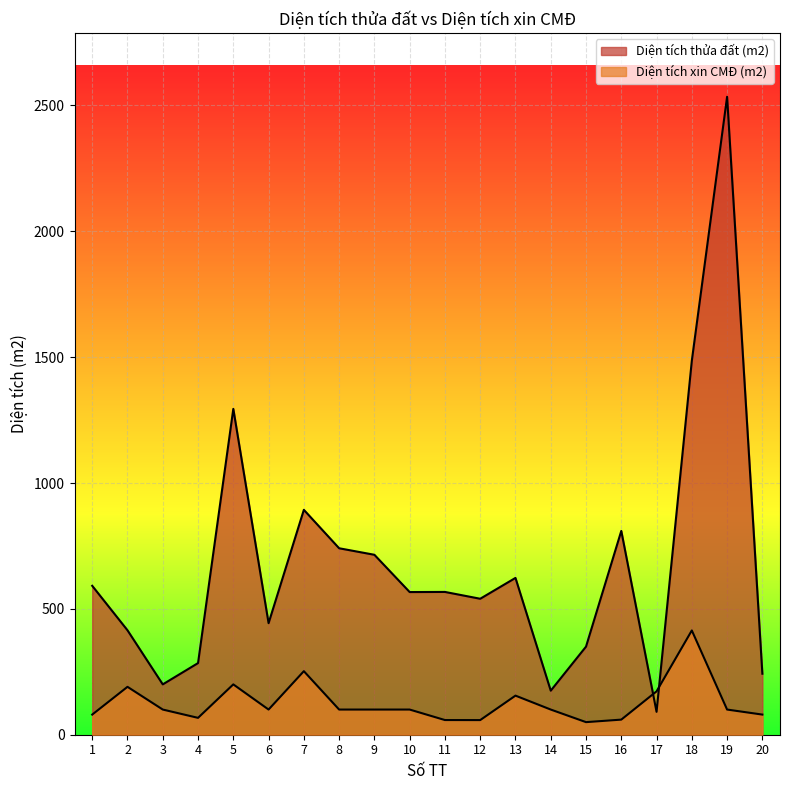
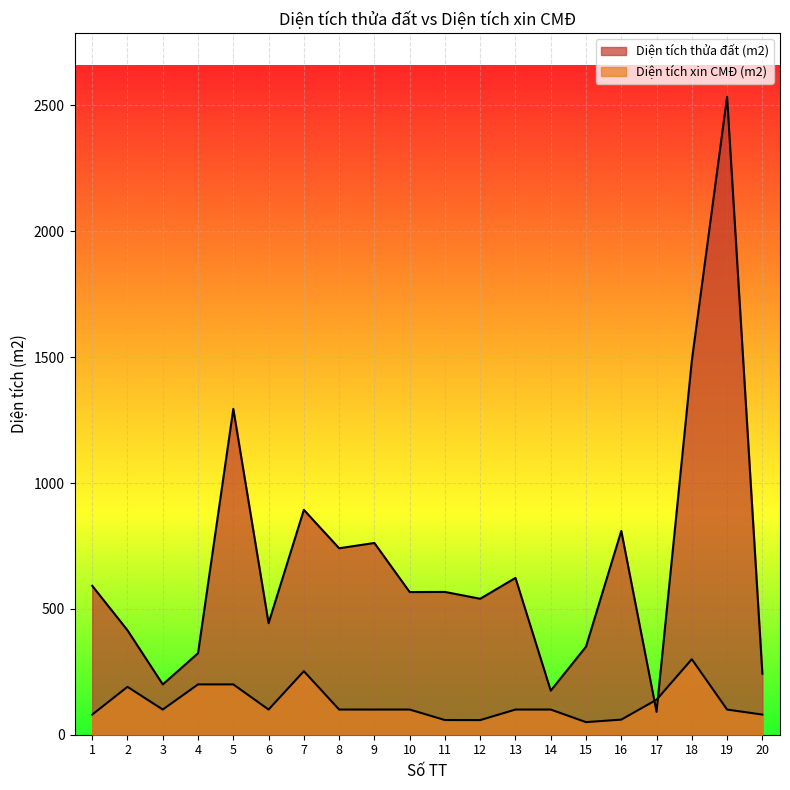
Diện tích thửa đất (m2), 4: 280 -> 320
Diện tích xin CMĐ (m2), 4: 70 -> 200
Diện tích thửa đất (m2), 9: 710 -> 760
Diện tích xin CMĐ (m2), 13: 160 -> 100
Diện tích xin CMĐ (m2), 17: 170 -> 140
Diện tích xin CMĐ (m2), 18: 410 -> 300
